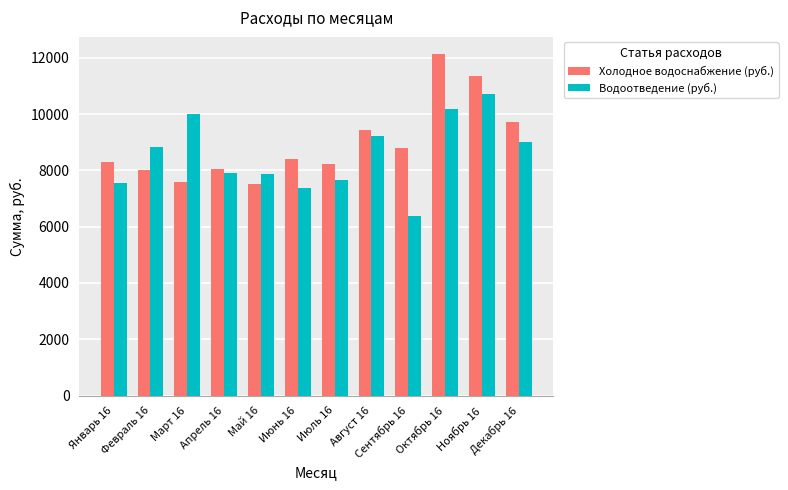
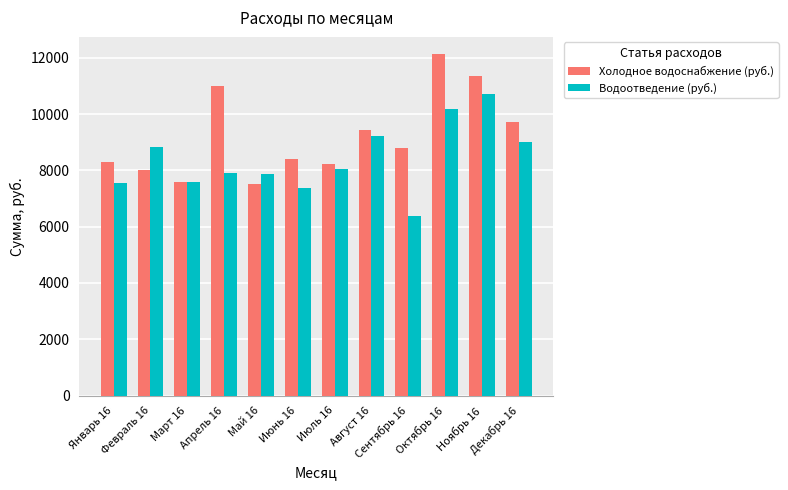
Водоотведение (руб.), Март 16: 10000 -> 7600
Холодное водоснабжение (руб.), Апрель 16: 8100 -> 11000
Водоотведение (руб.), Июль 16: 7700 -> 8100
